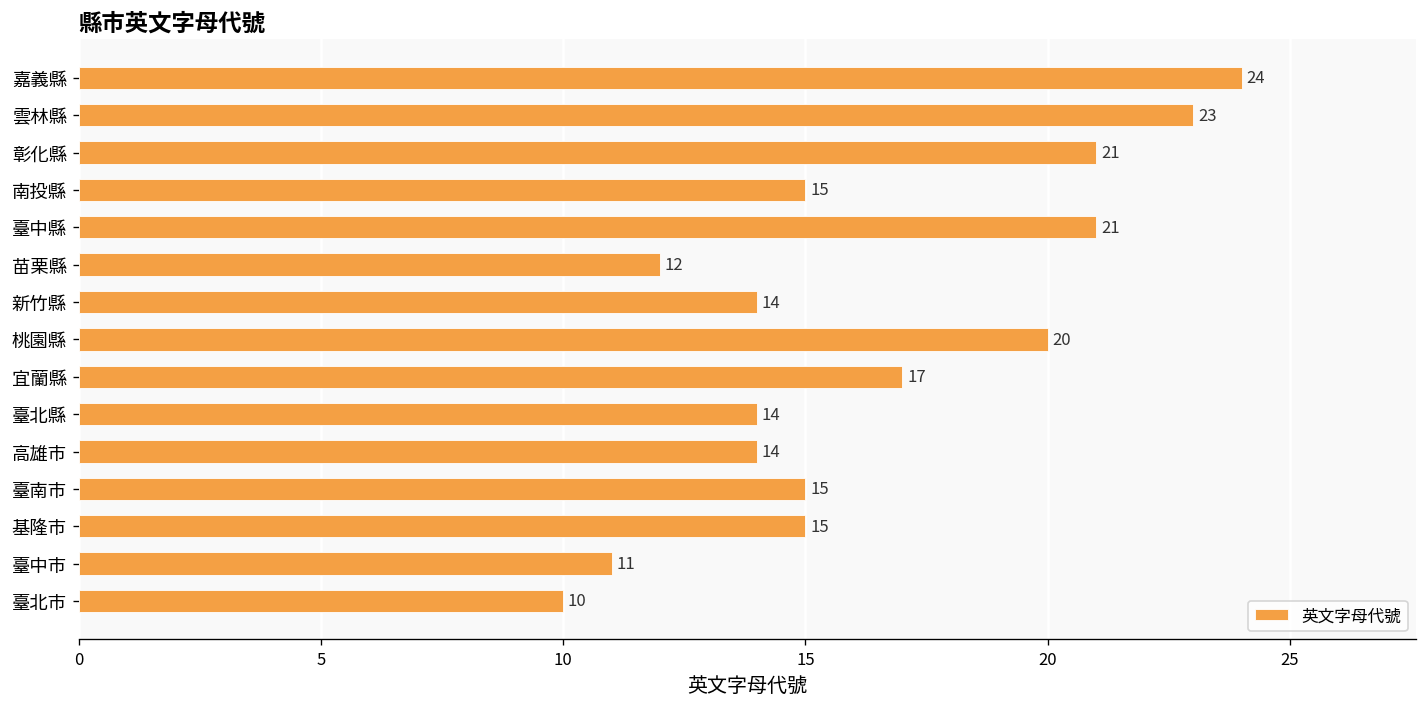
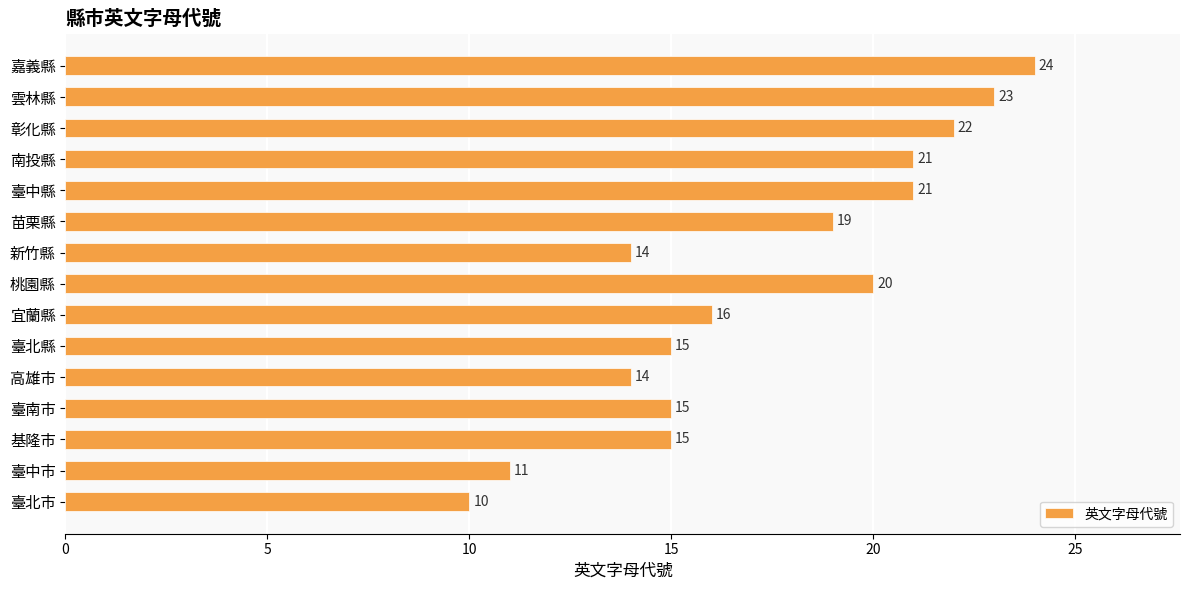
彰化縣: 21 -> 22
南投縣: 15 -> 21
苗栗縣: 12 -> 19
宜蘭縣: 17 -> 16
臺北縣: 14 -> 15
